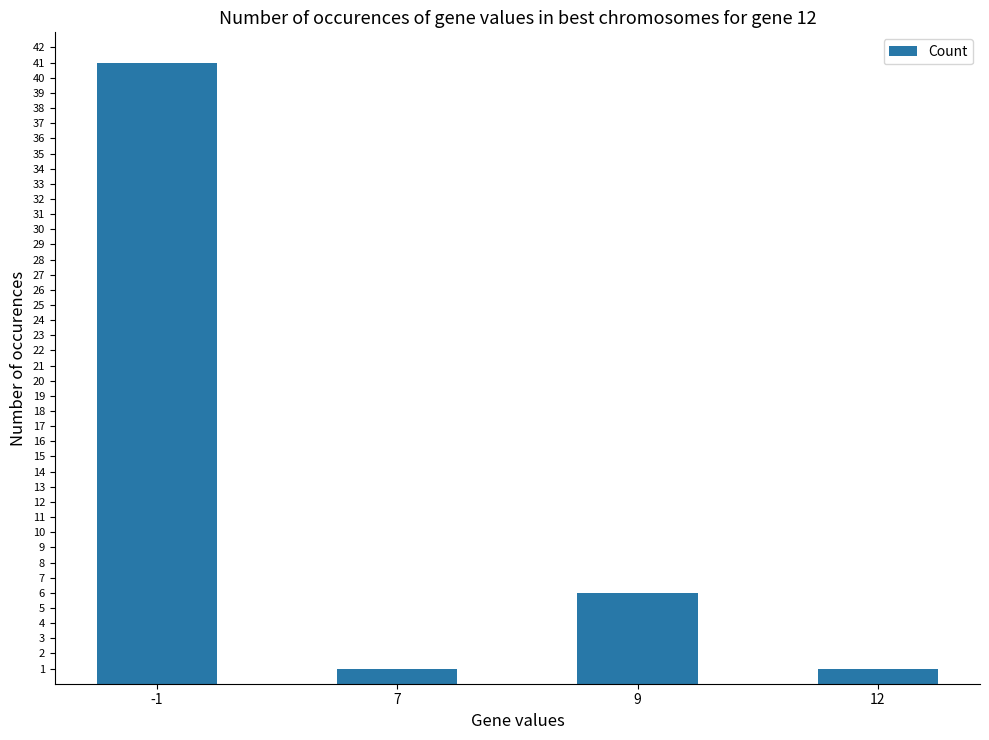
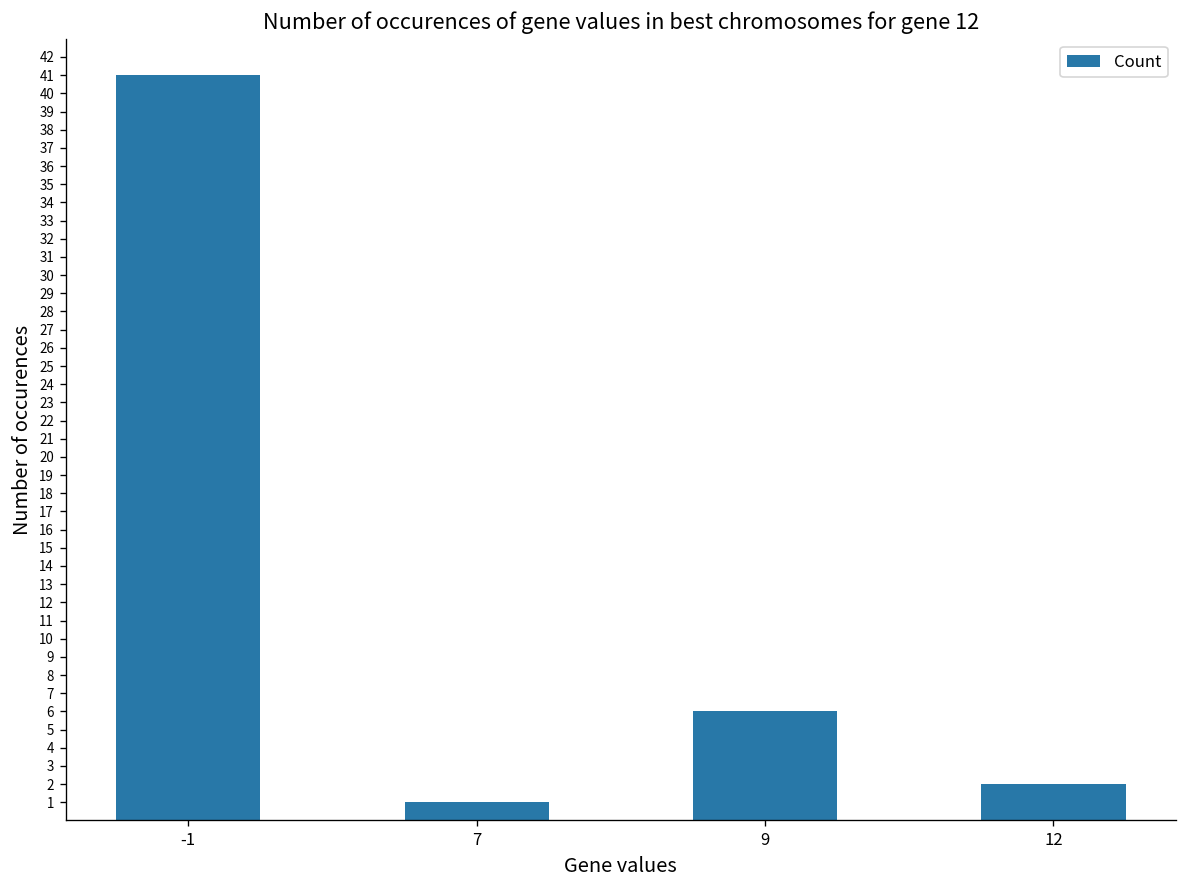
12: 1 -> 2
